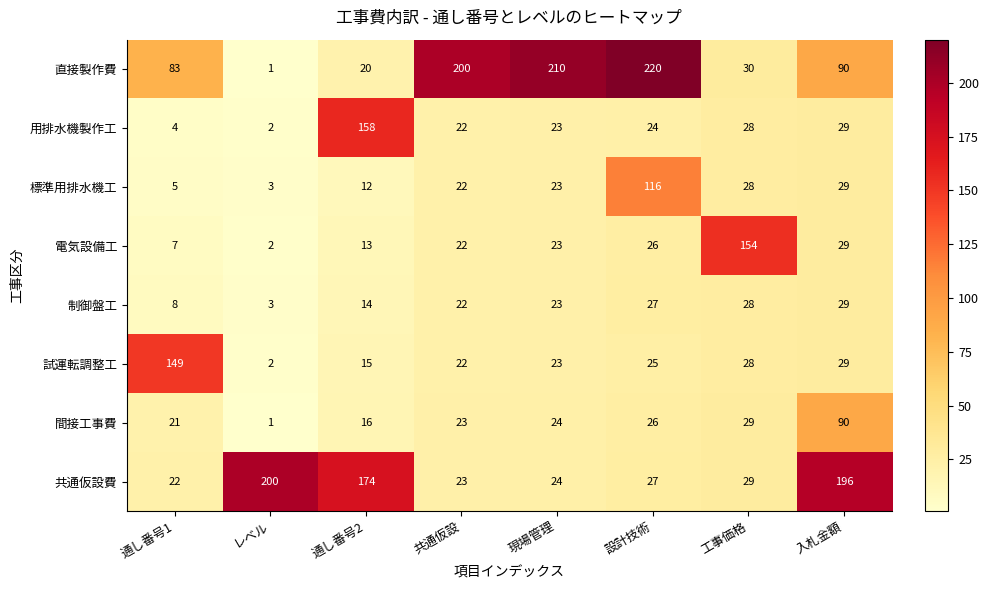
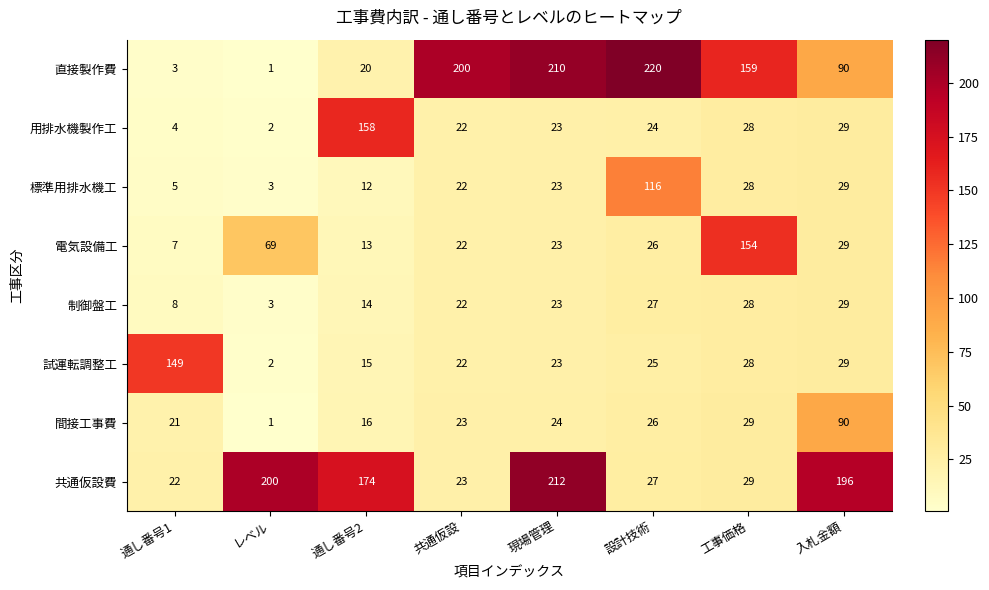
直接製作費, 通し番号1: 83 -> 3
直接製作費, 工事価格: 30 -> 159
電気設備工, レベル: 2 -> 69
共通仮設費, 現場管理: 24 -> 212
